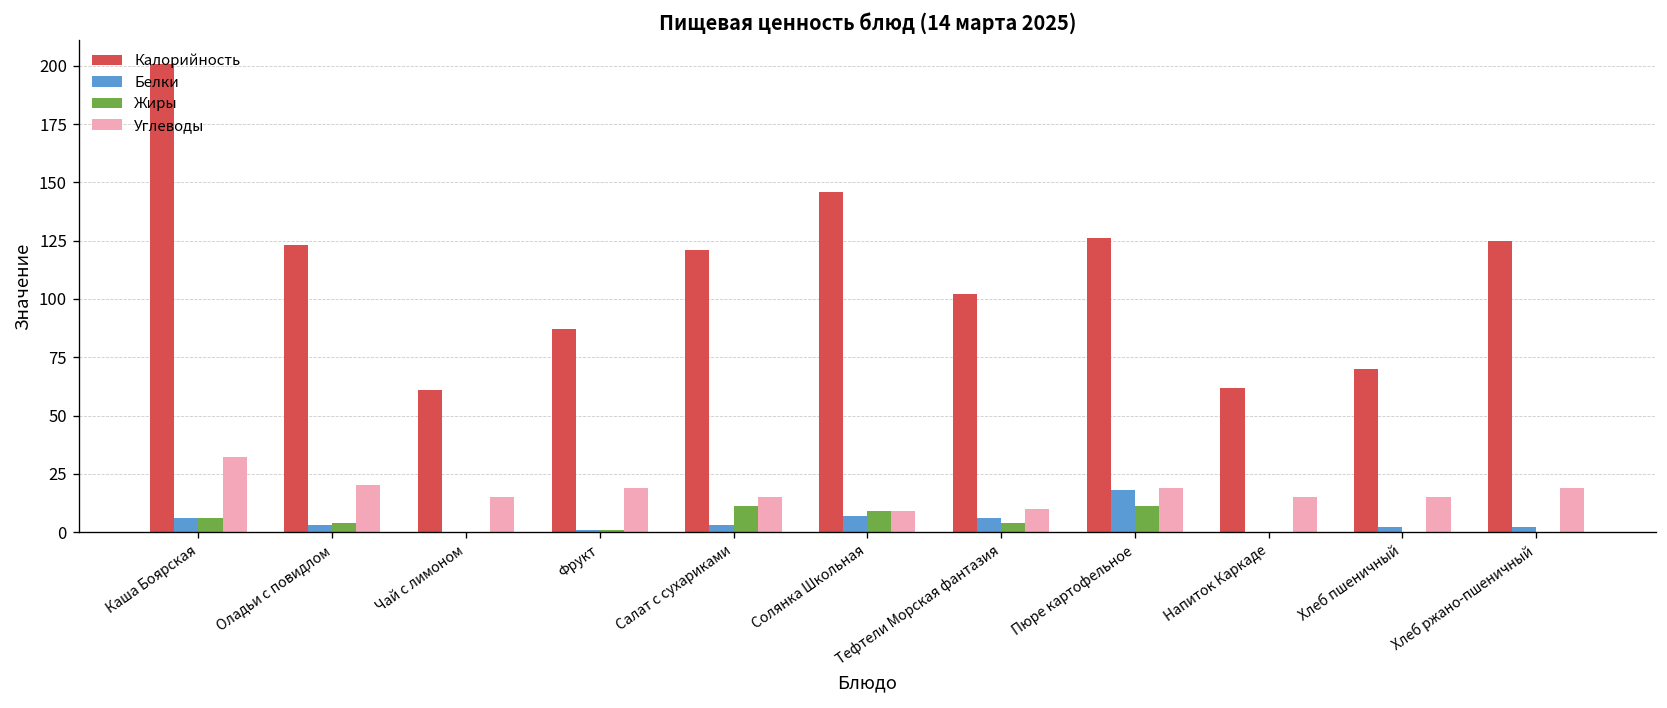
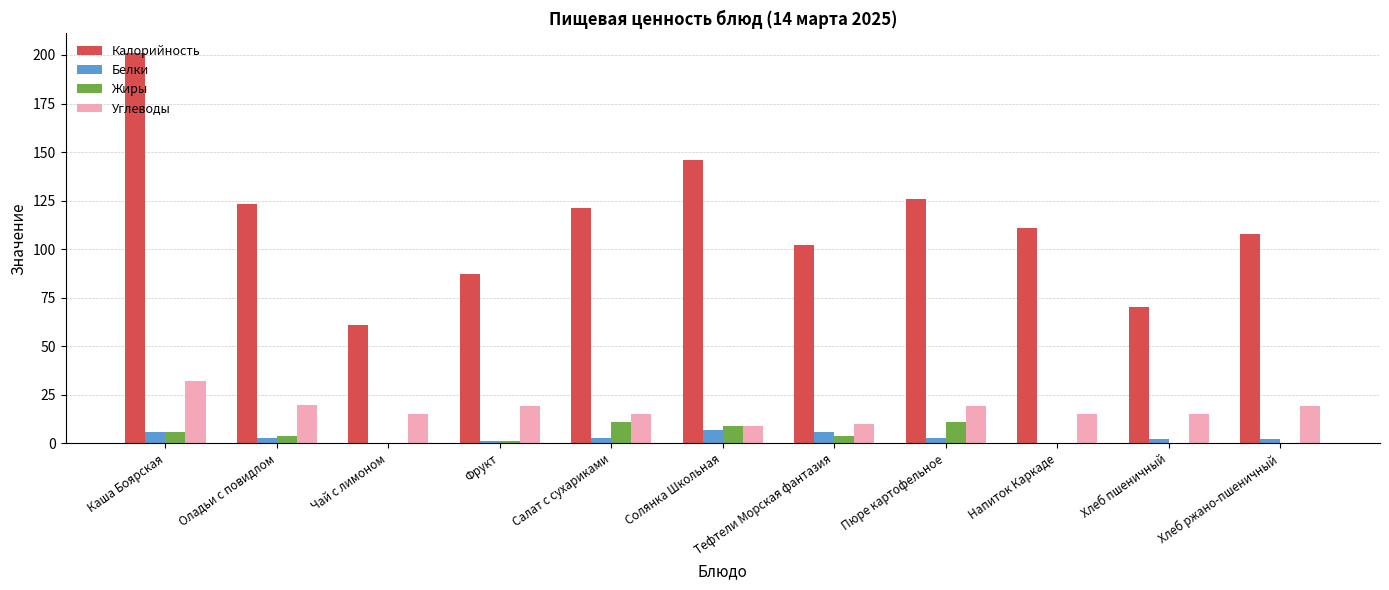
Белки, Пюре картофельное: 18 -> 3
Калорийность, Напиток Каркаде: 62 -> 111
Калорийность, Хлеб ржано-пшеничный: 125 -> 108
